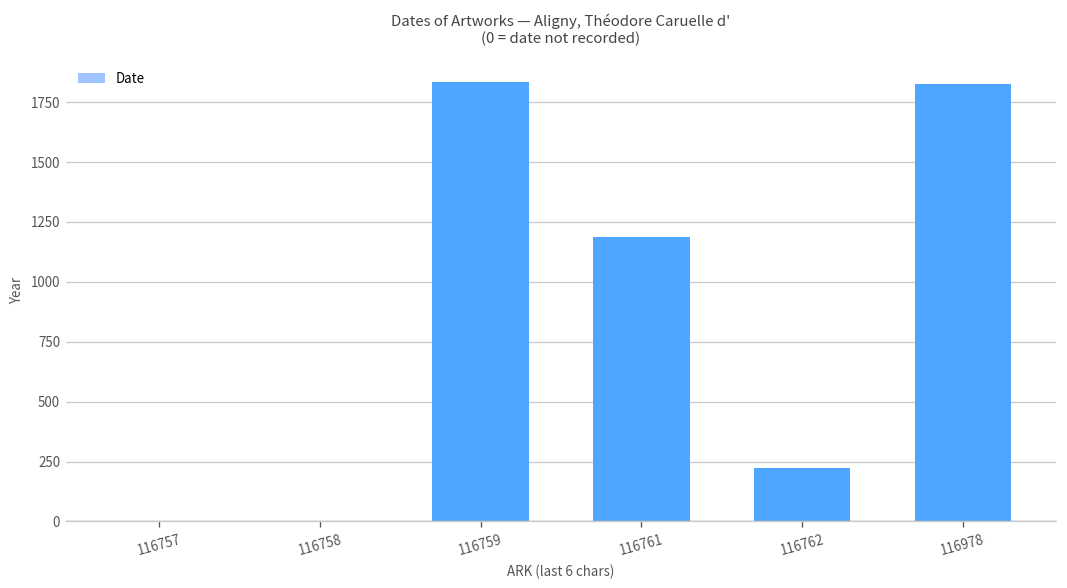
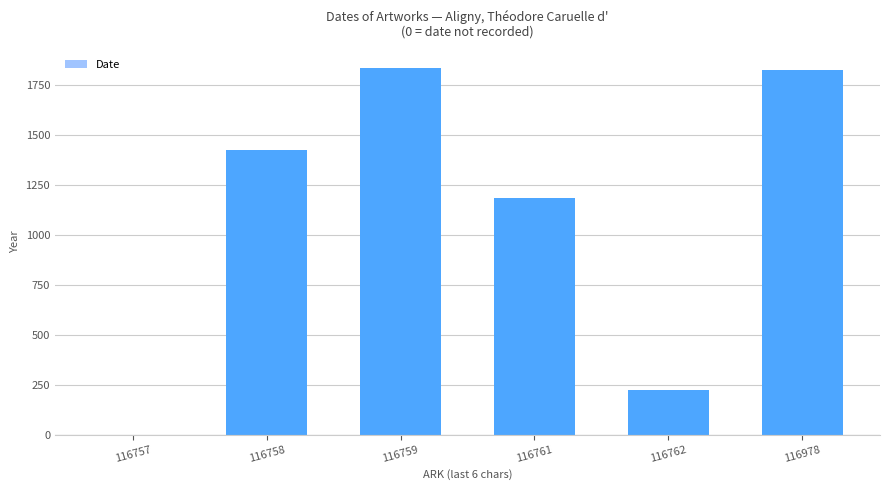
116758: 0 -> 1430
